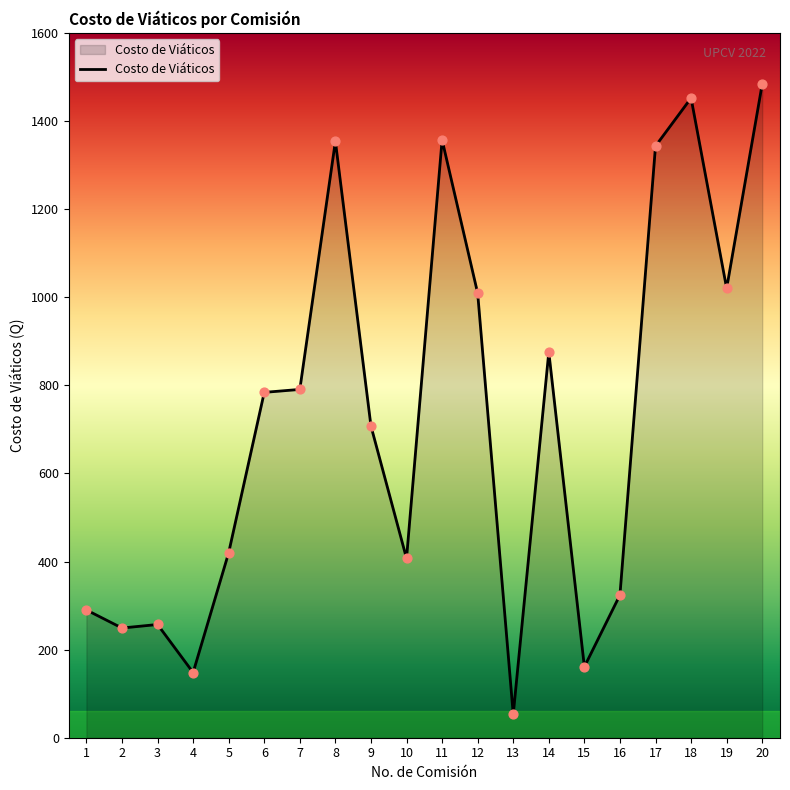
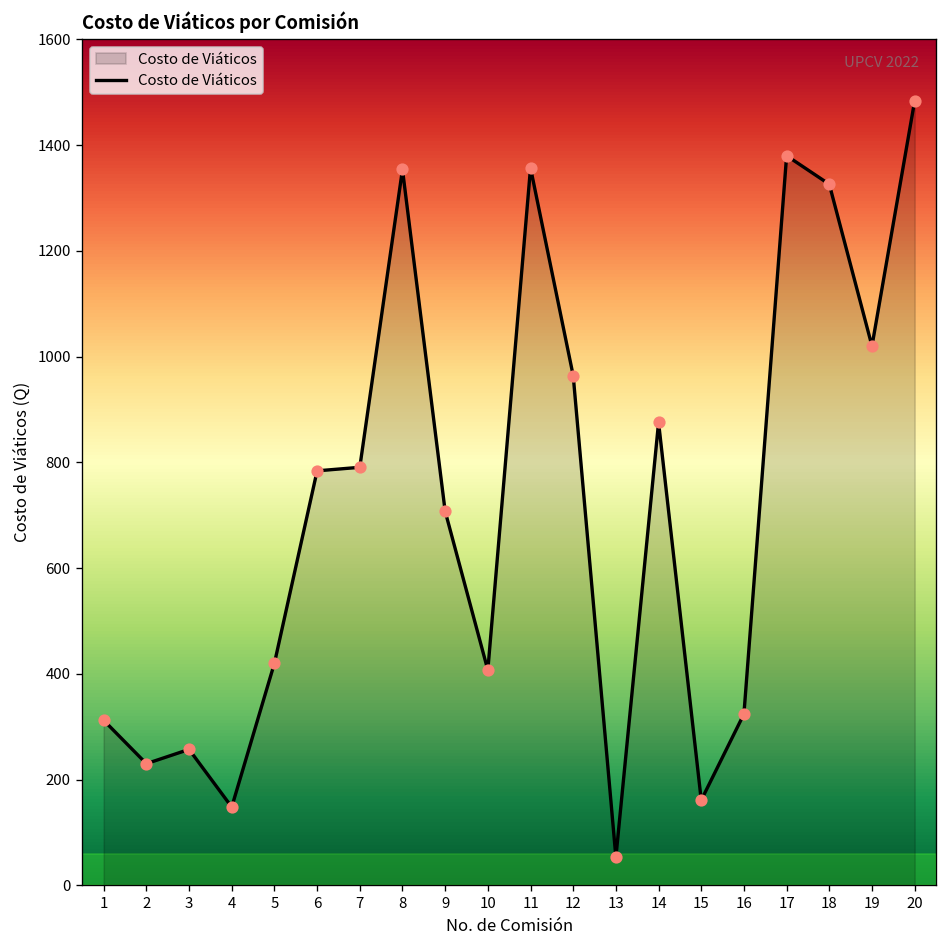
1: 290 -> 310
2: 250 -> 230
12: 1010 -> 960
17: 1340 -> 1380
18: 1450 -> 1330
